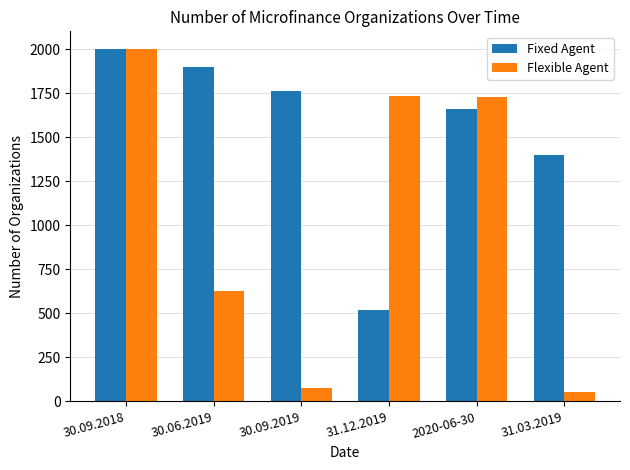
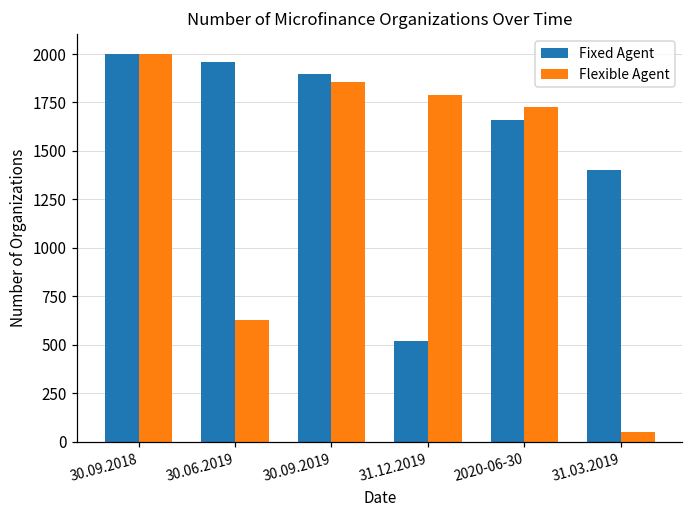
Fixed Agent, 30.06.2019: 1900 -> 1960
Fixed Agent, 30.09.2019: 1760 -> 1900
Flexible Agent, 30.09.2019: 80 -> 1850
Flexible Agent, 31.12.2019: 1740 -> 1790
